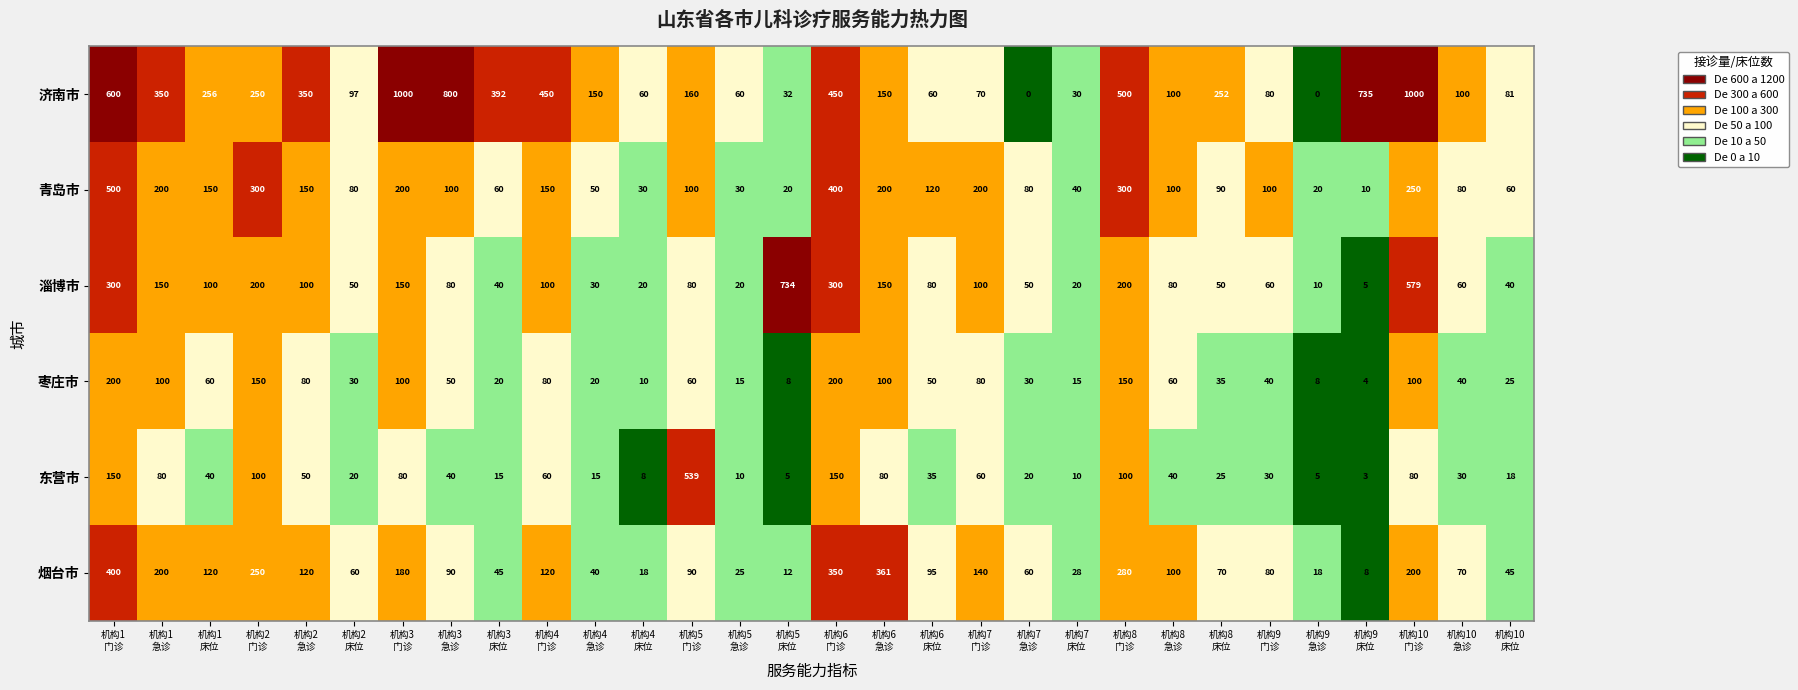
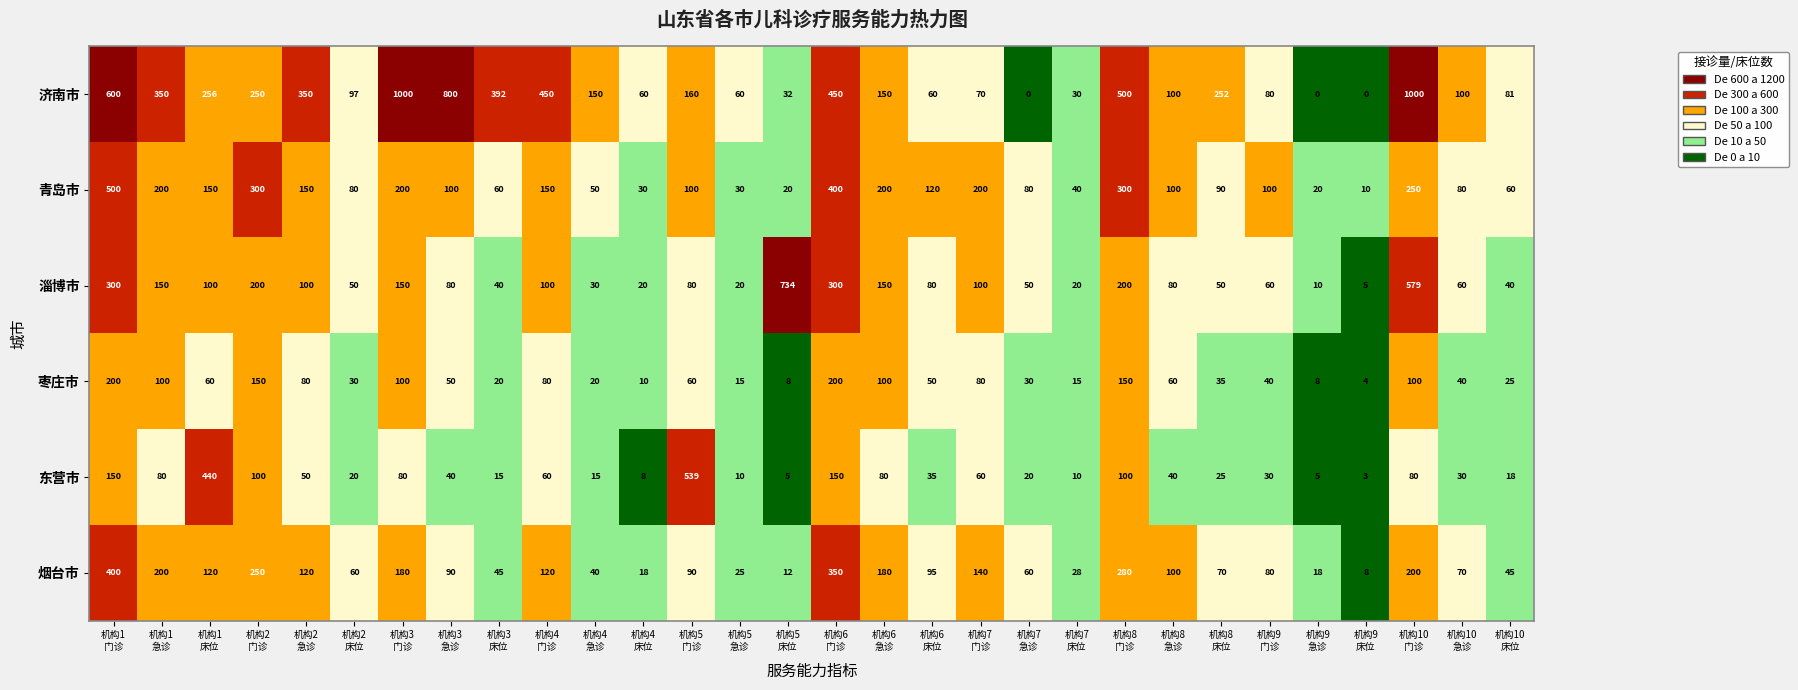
济南市, 机构9 床位: 735 -> 0
东营市, 机构1 床位: 40 -> 440
烟台市, 机构6 急诊: 361 -> 180
